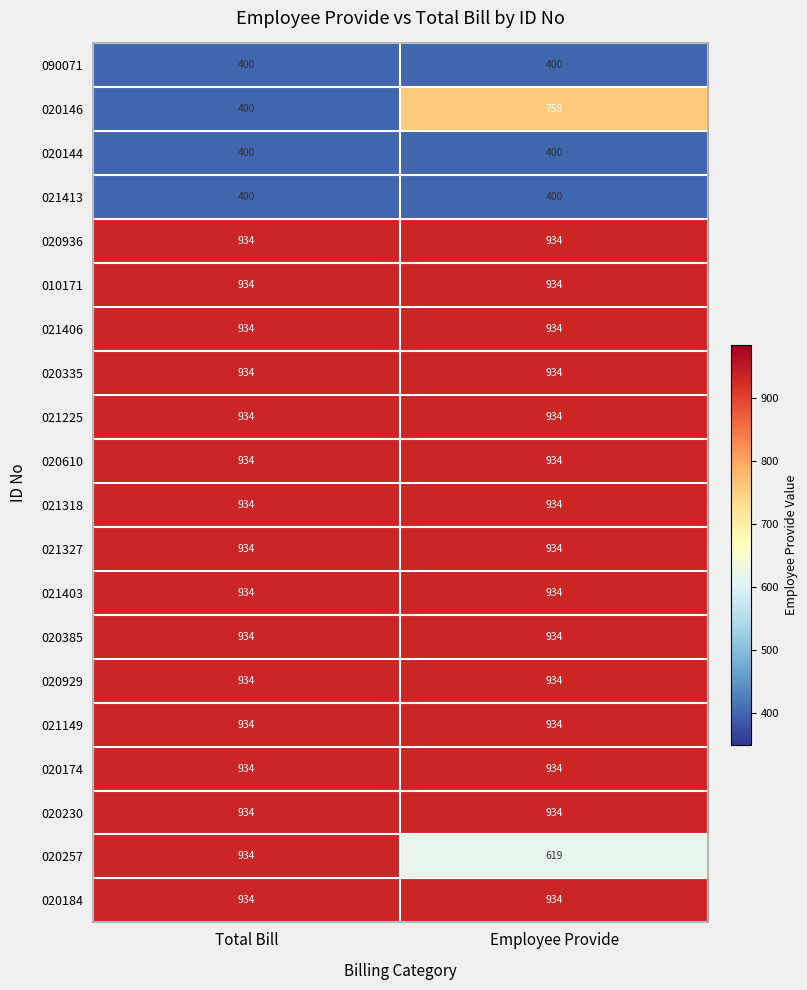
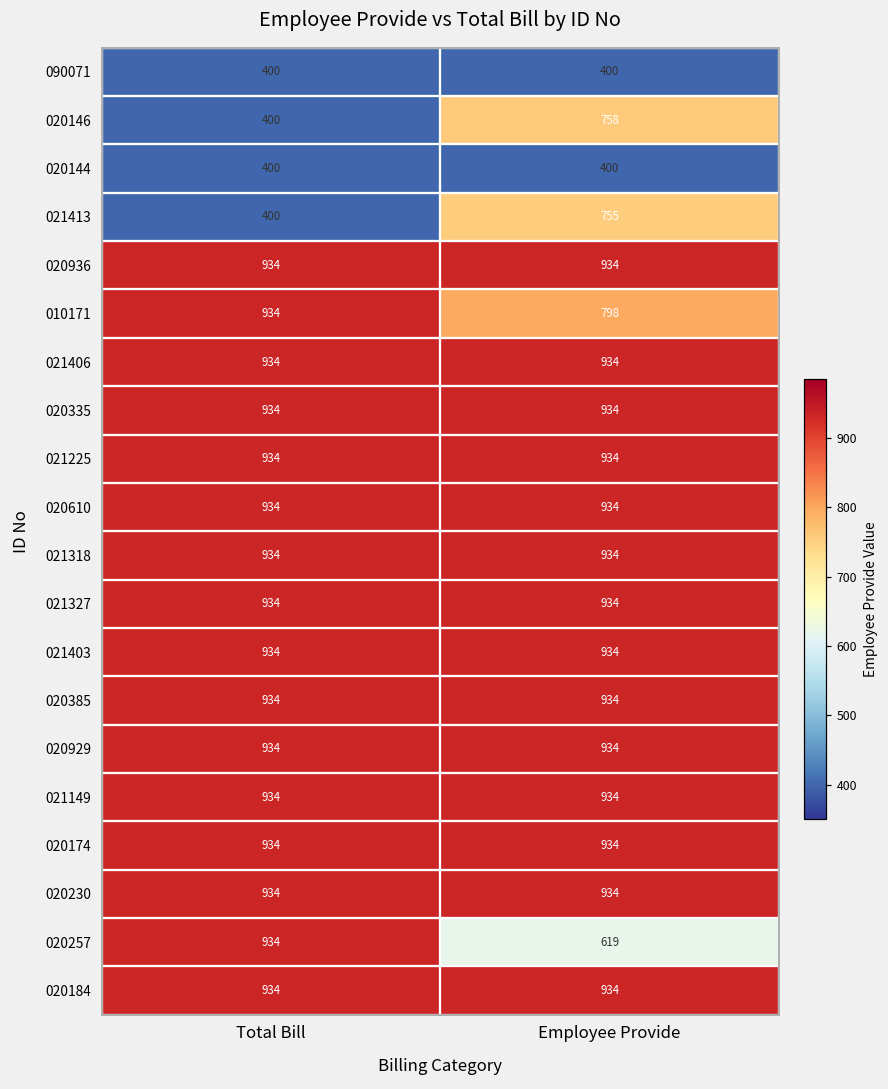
021413, Employee Provide: 400 -> 755
010171, Employee Provide: 934 -> 798
